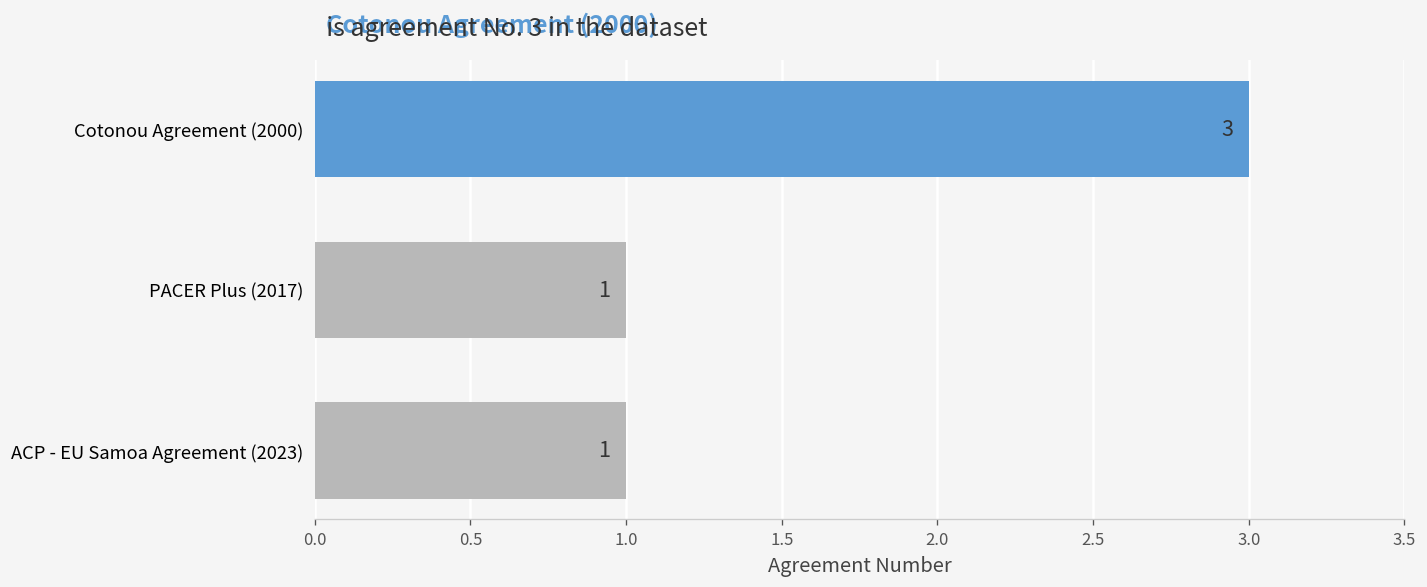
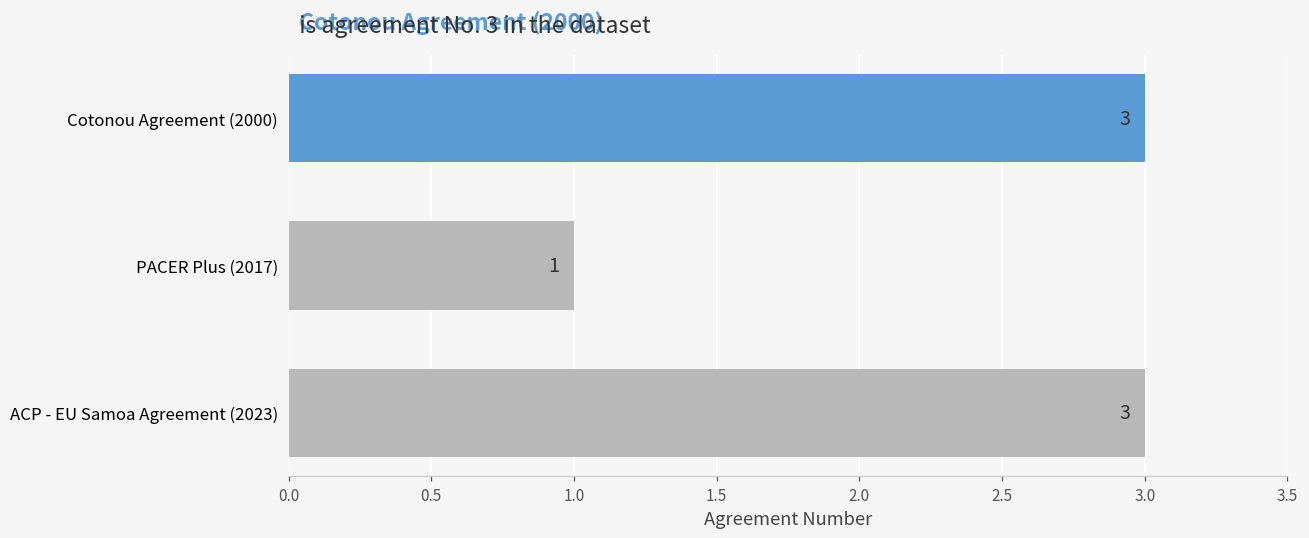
ACP - EU Samoa Agreement (2023): 1 -> 3
